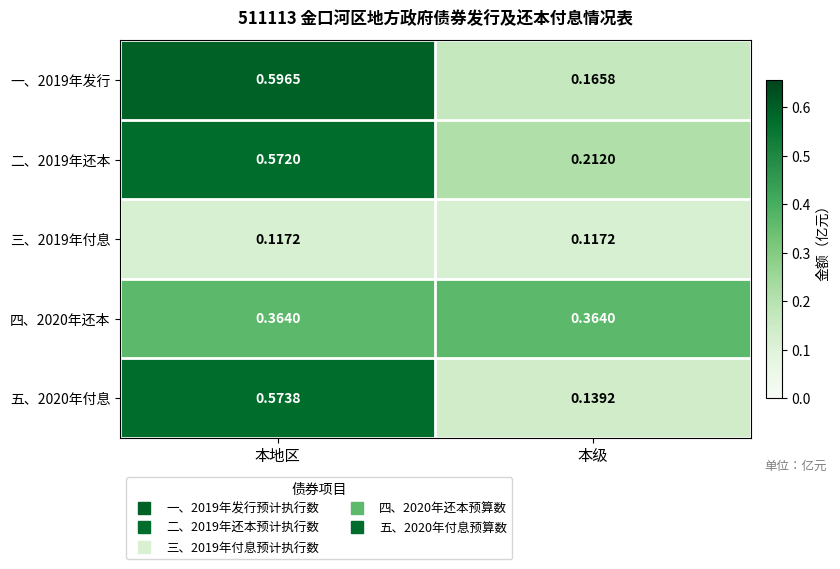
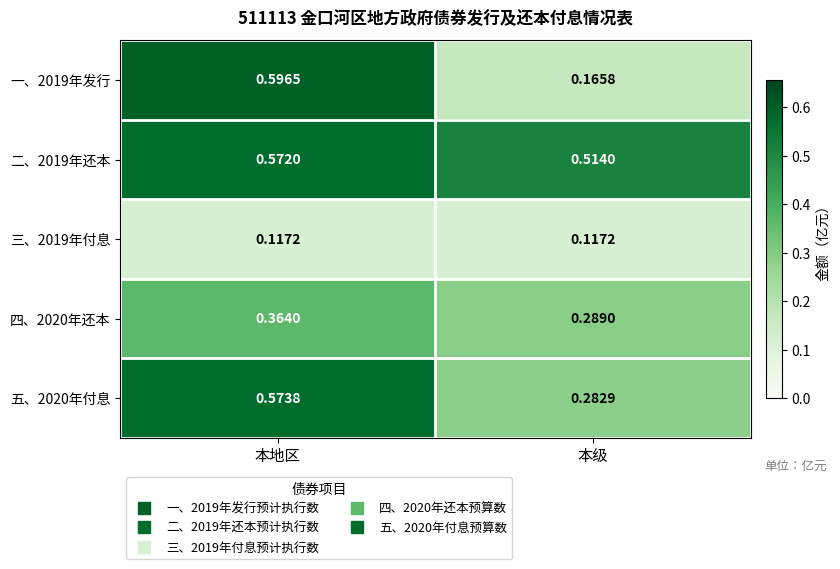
二、2019年还本, 本级: 0.2120 -> 0.5140
四、2020年还本, 本级: 0.3640 -> 0.2890
五、2020年付息, 本级: 0.1392 -> 0.2829
